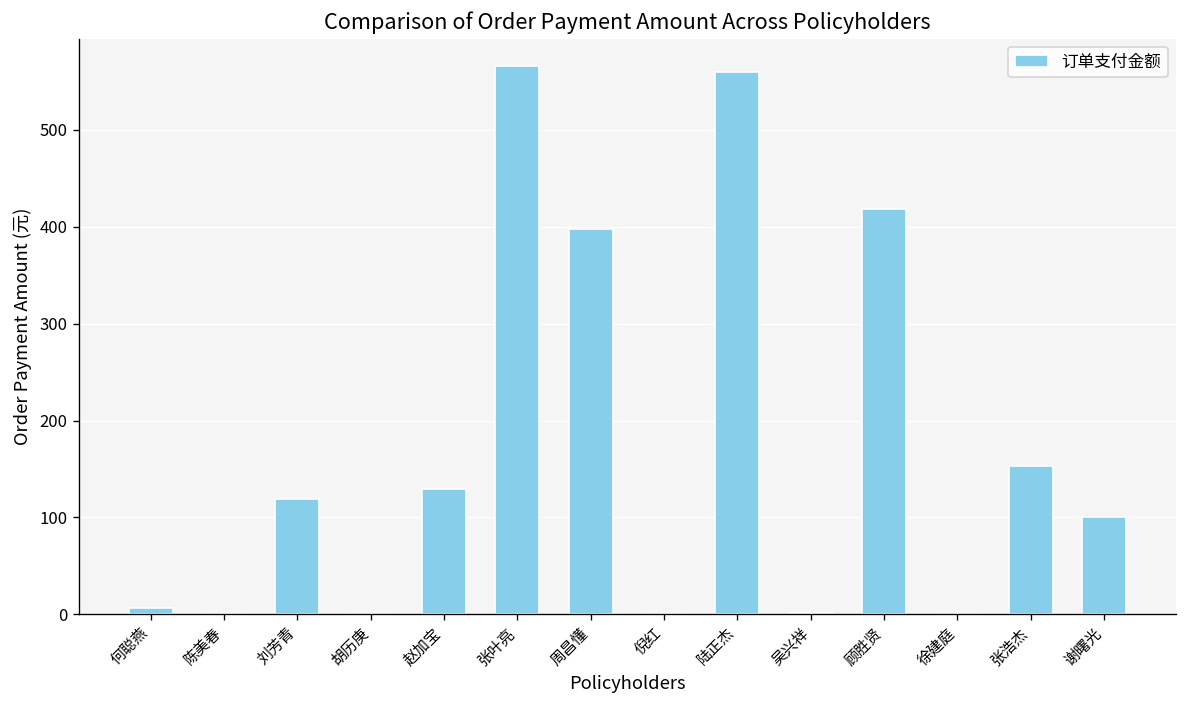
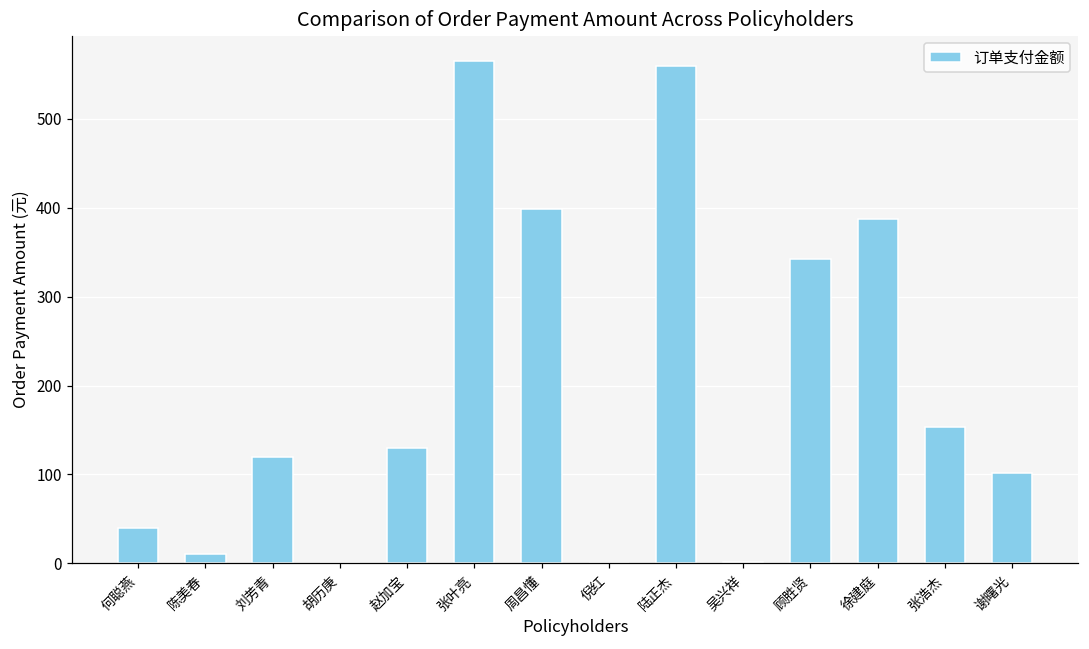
何聪燕: 10 -> 40
陈美春: 0 -> 10
顾胜贤: 420 -> 340
徐建庭: 0 -> 390
